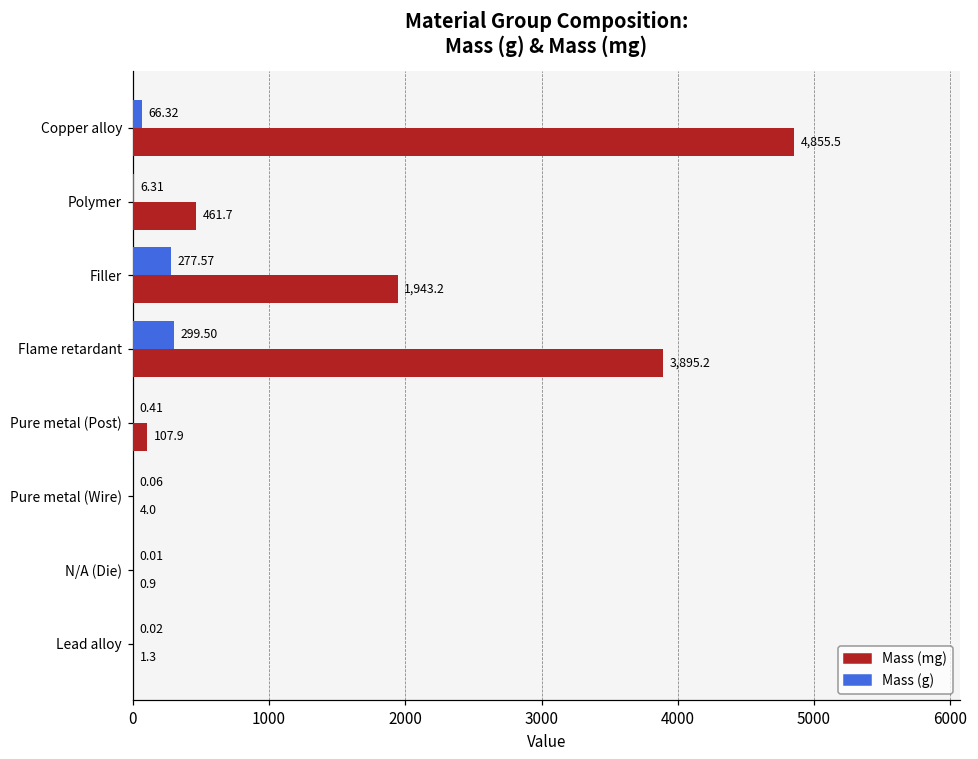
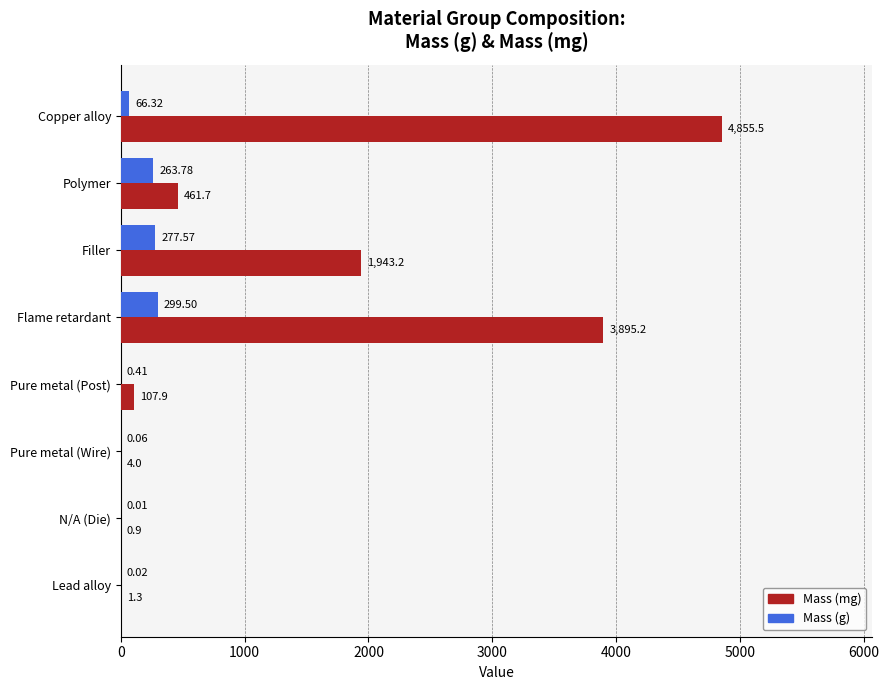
Mass (g), Polymer: 6.31 -> 263.78
